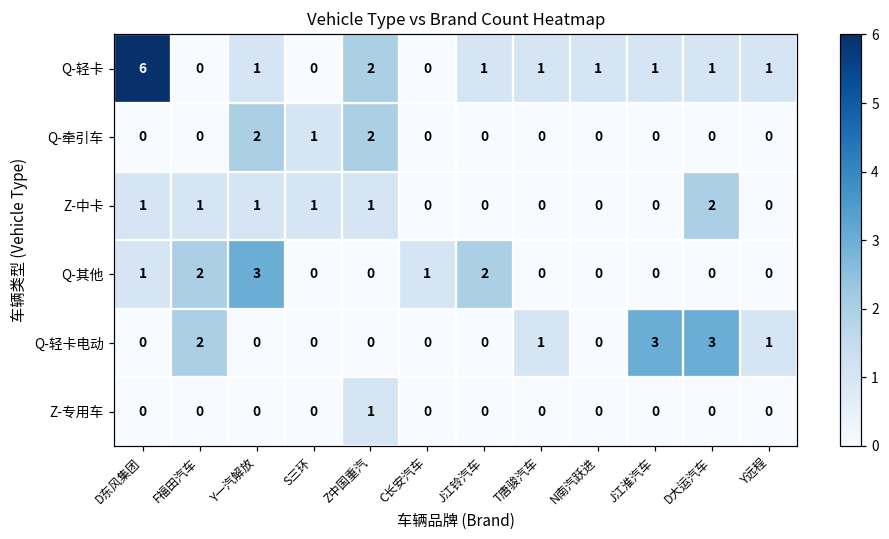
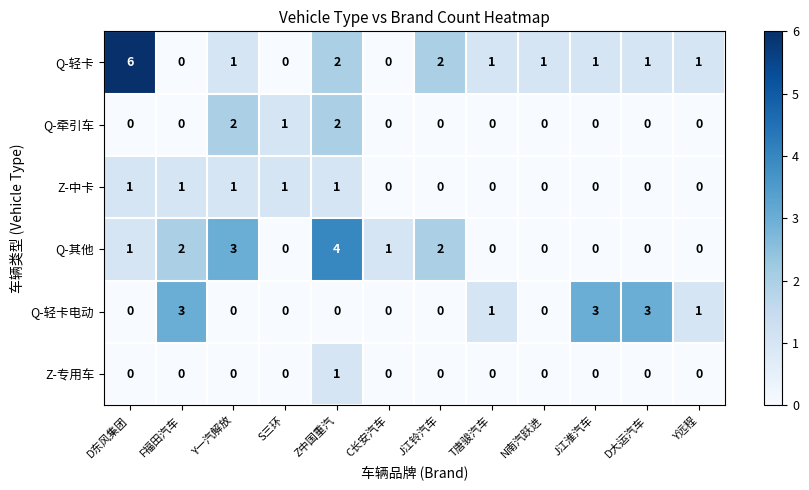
Q-轻卡, J江铃汽车: 1 -> 2
Z-中卡, D大运汽车: 2 -> 0
Q-其他, Z中国重汽: 0 -> 4
Q-轻卡电动, F福田汽车: 2 -> 3
